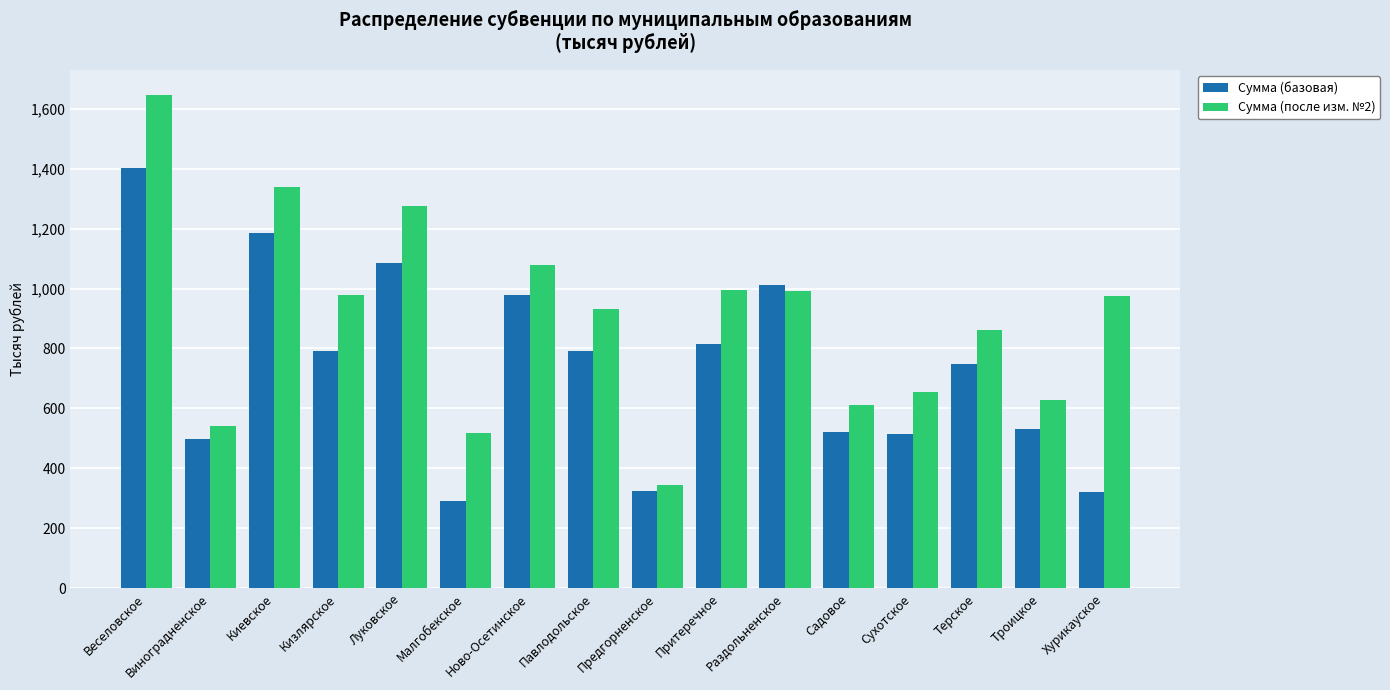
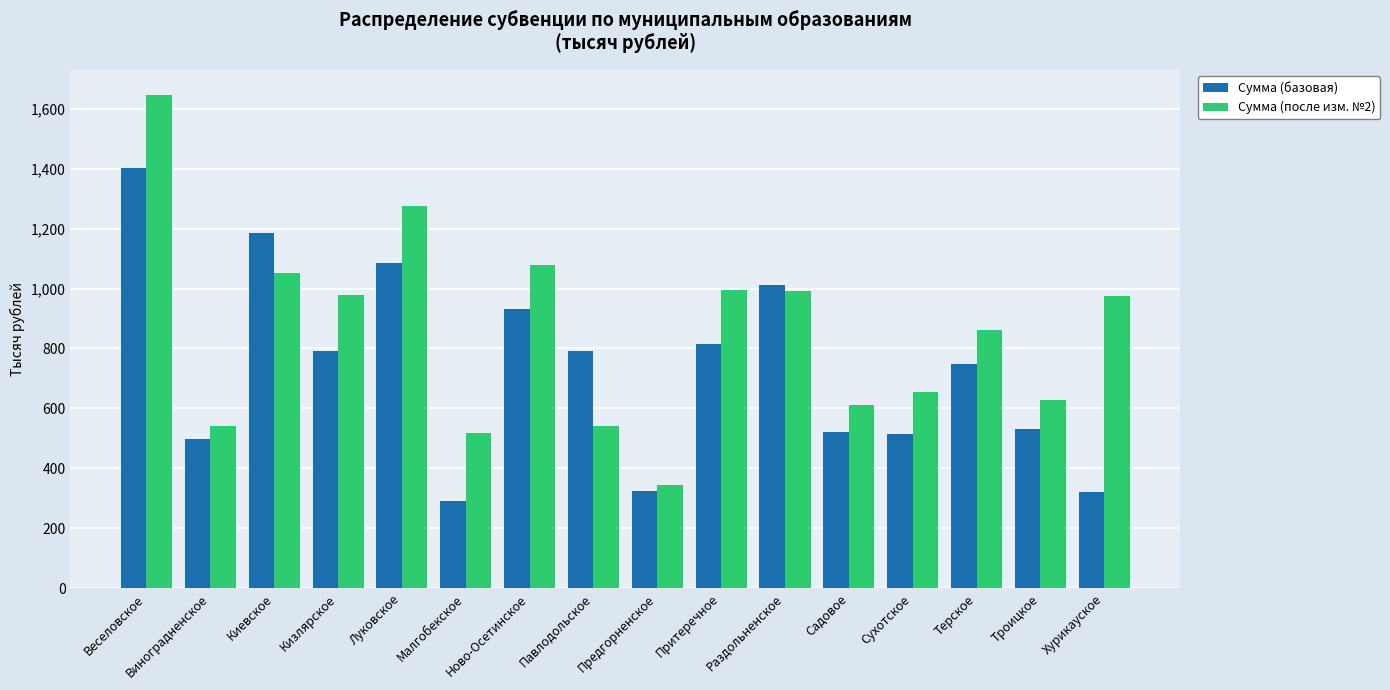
Сумма (после изм. №2), Киевское: 1,340 -> 1,050
Сумма (базовая), Ново-Осетинское: 980 -> 930
Сумма (после изм. №2), Павлодольское: 930 -> 540
